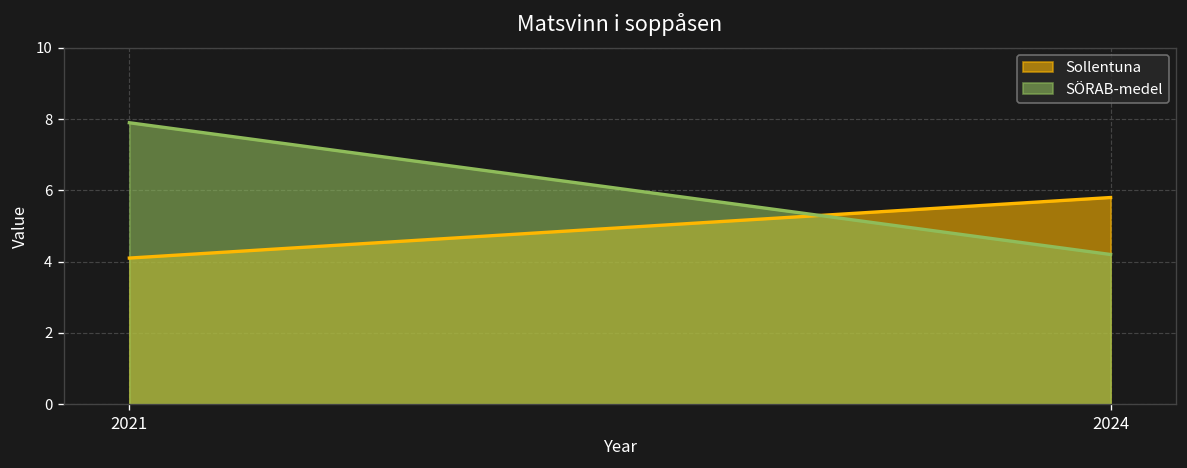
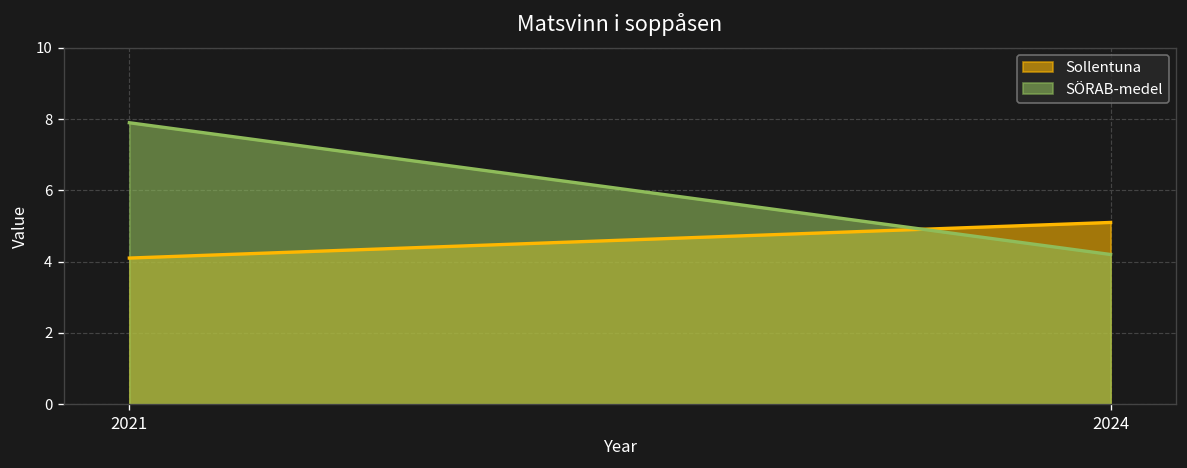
Sollentuna, 2024: 5.8 -> 5.1
